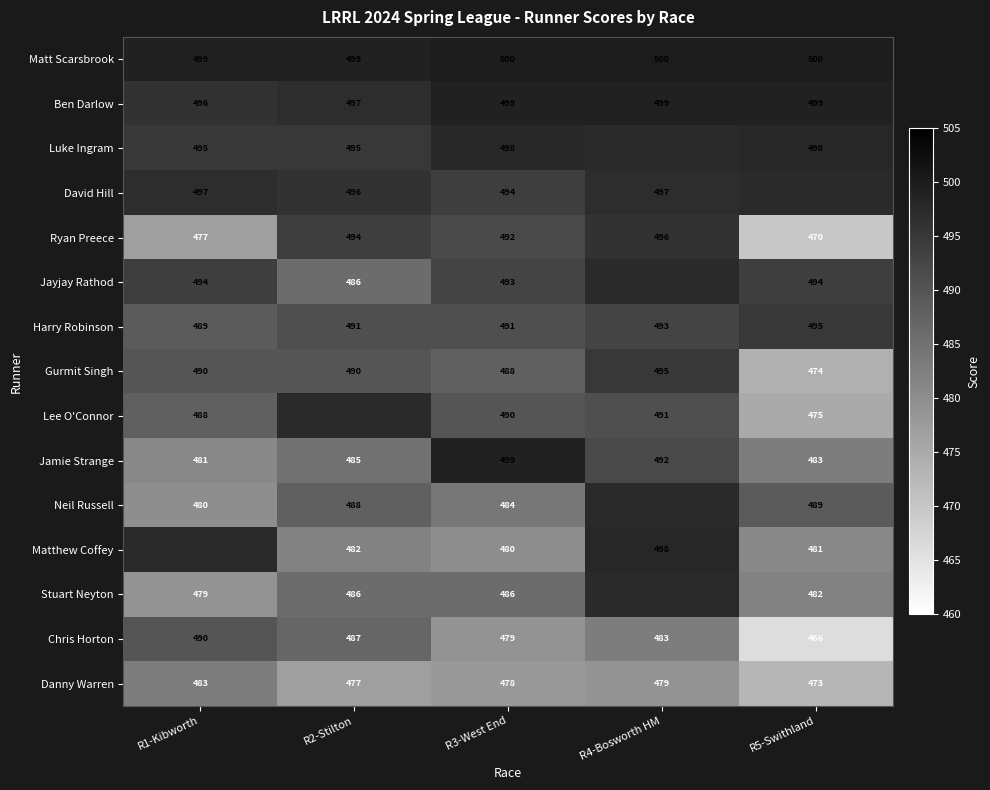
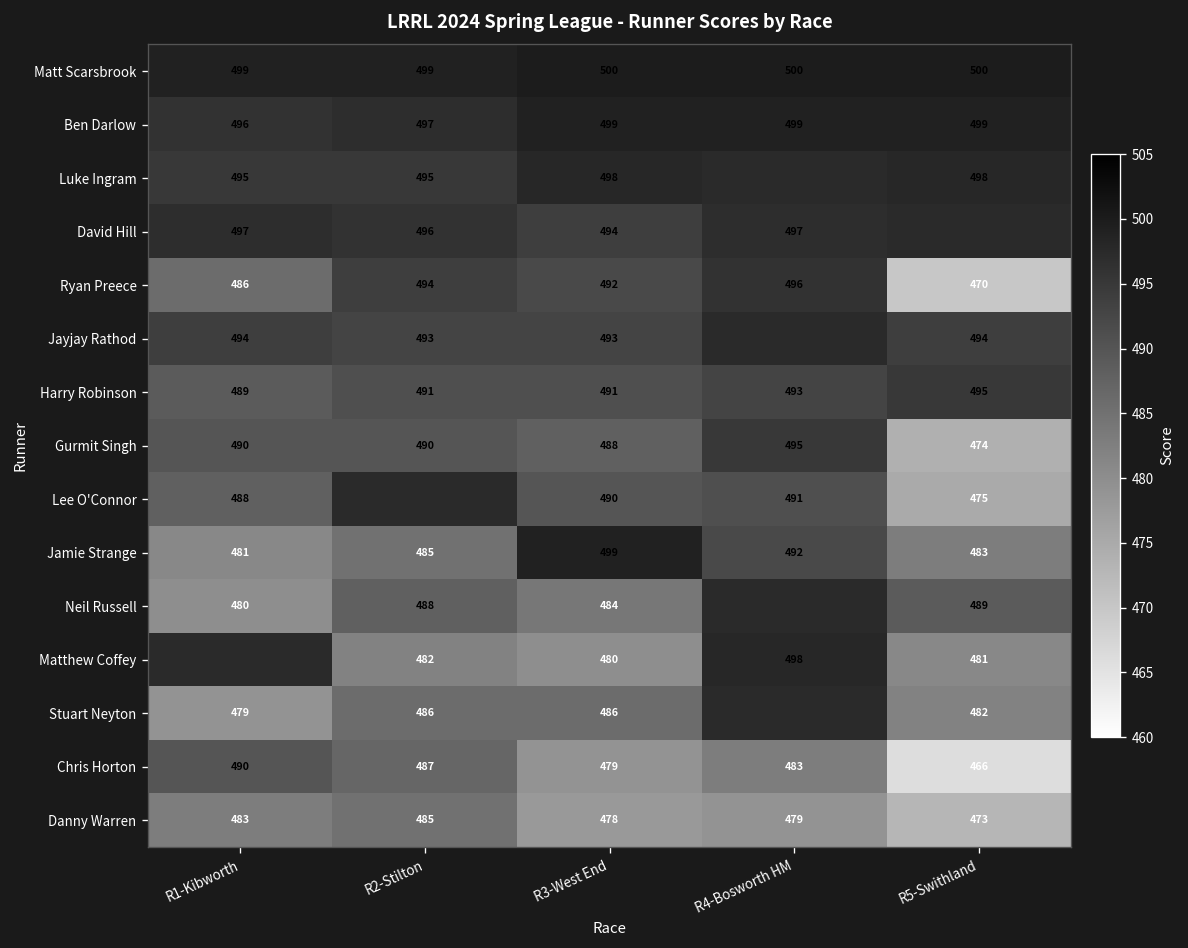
Ryan Preece, R1-Kibworth: 477 -> 486
Jayjay Rathod, R2-Stilton: 486 -> 493
Danny Warren, R2-Stilton: 477 -> 485
